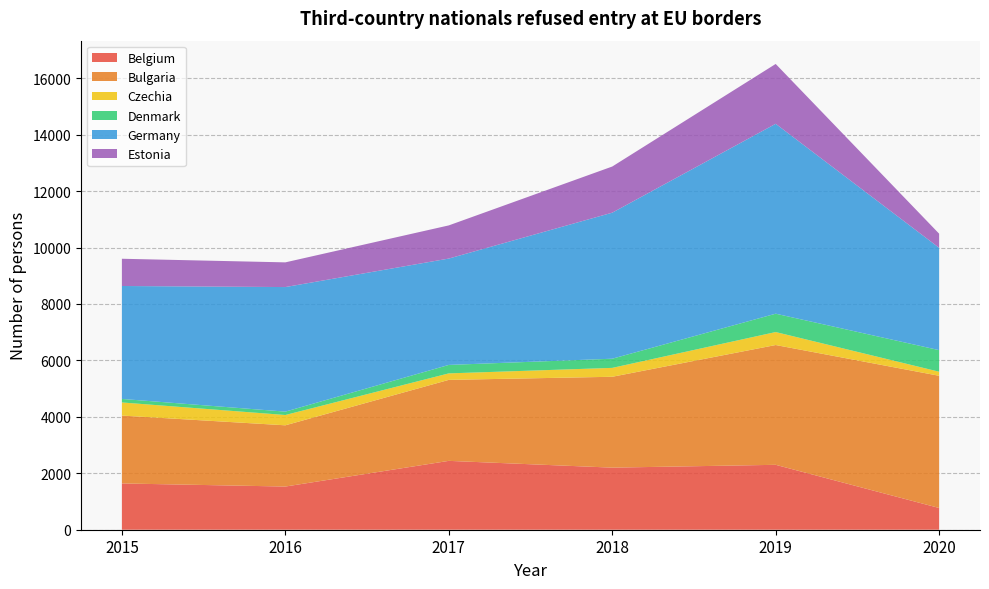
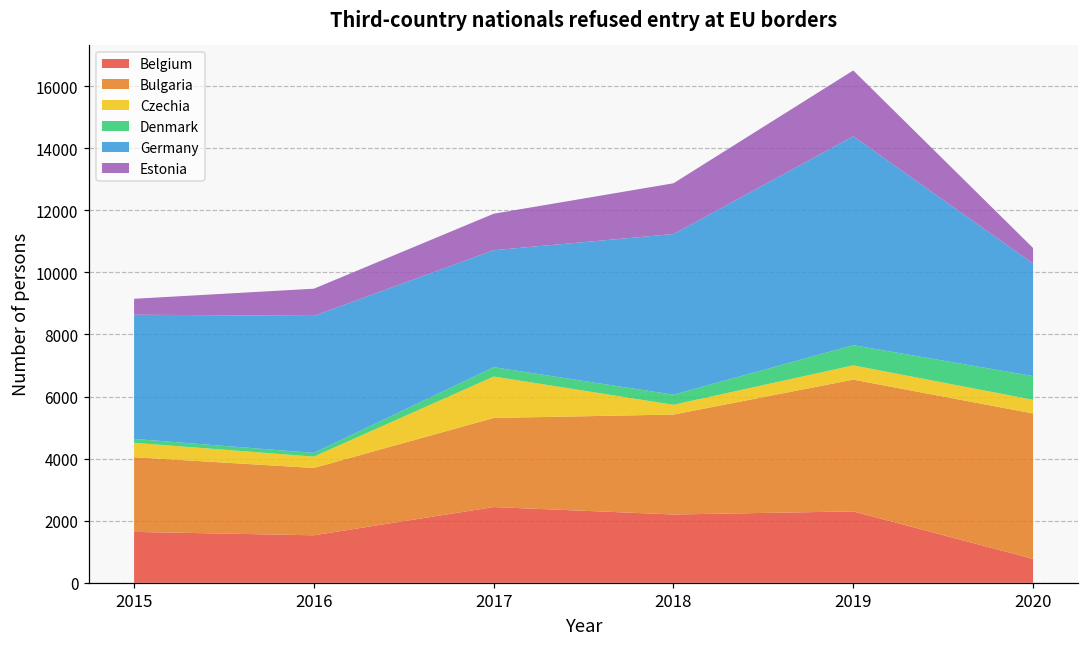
Estonia, 2015: 1000 -> 500
Czechia, 2017: 200 -> 1300
Czechia, 2020: 100 -> 400
